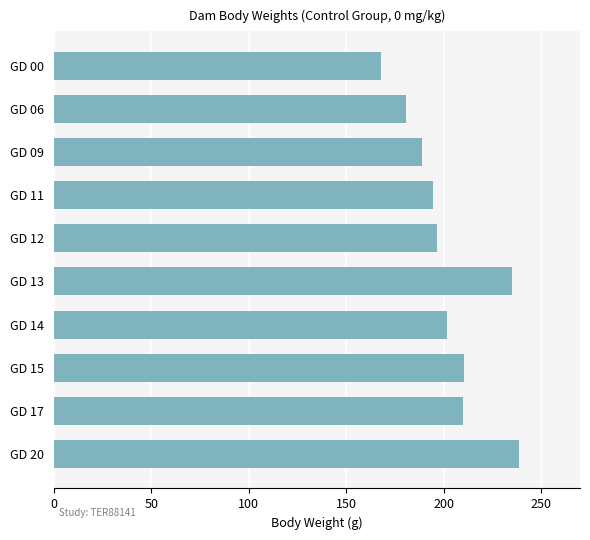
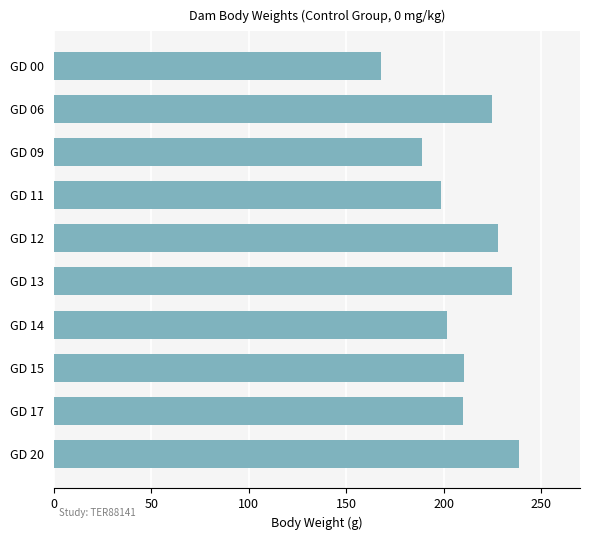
GD 06: 181 -> 225
GD 11: 194 -> 199
GD 12: 197 -> 228
